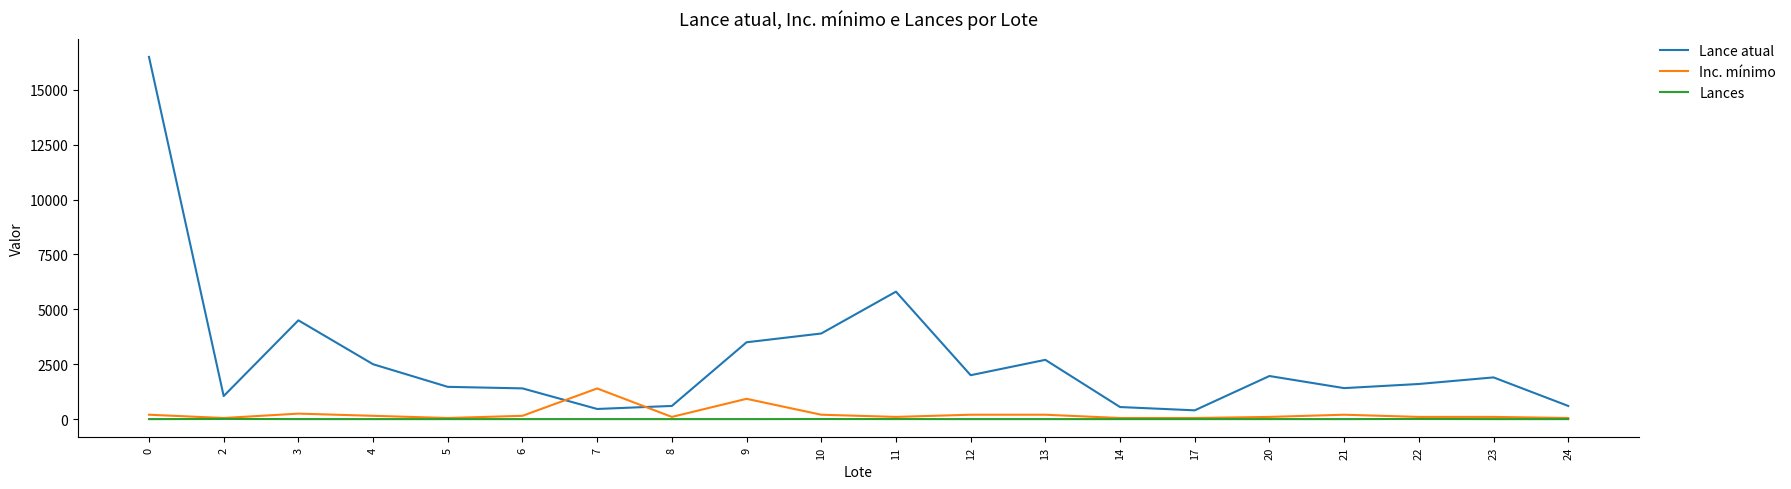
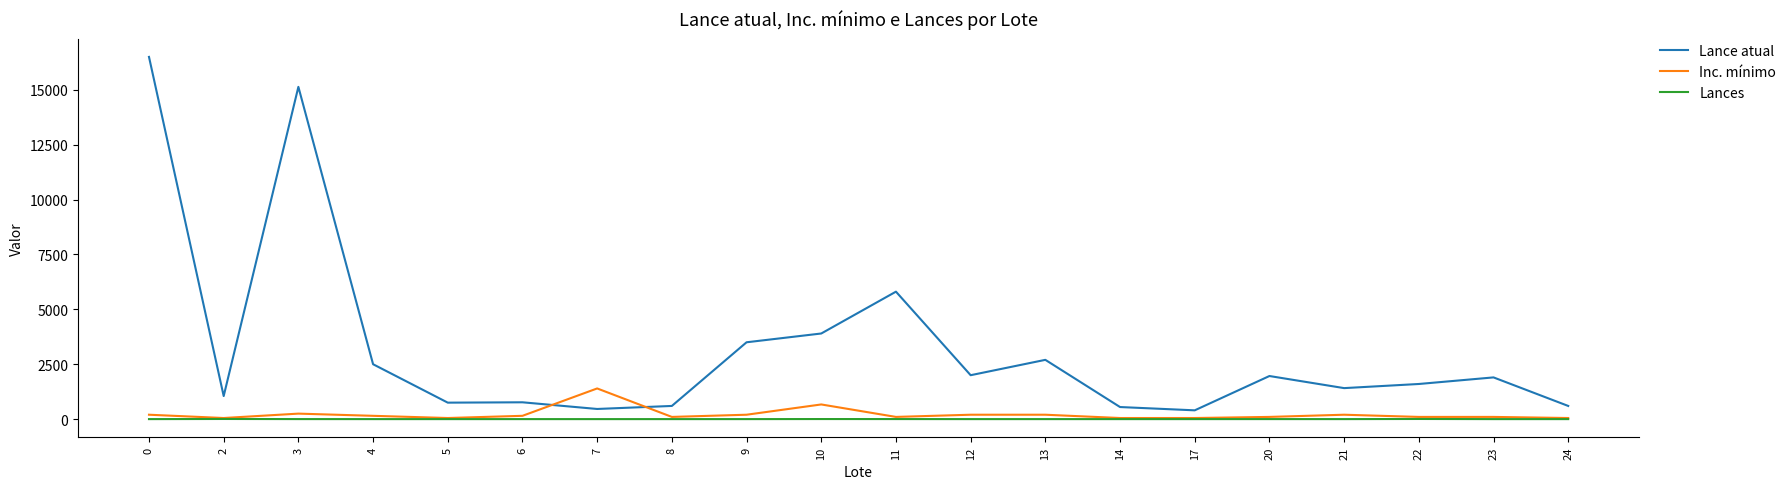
Lance atual, 3: 4500 -> 15100
Lance atual, 5: 1500 -> 800
Lance atual, 6: 1400 -> 800
Inc. mínimo, 9: 900 -> 200
Inc. mínimo, 10: 200 -> 700
